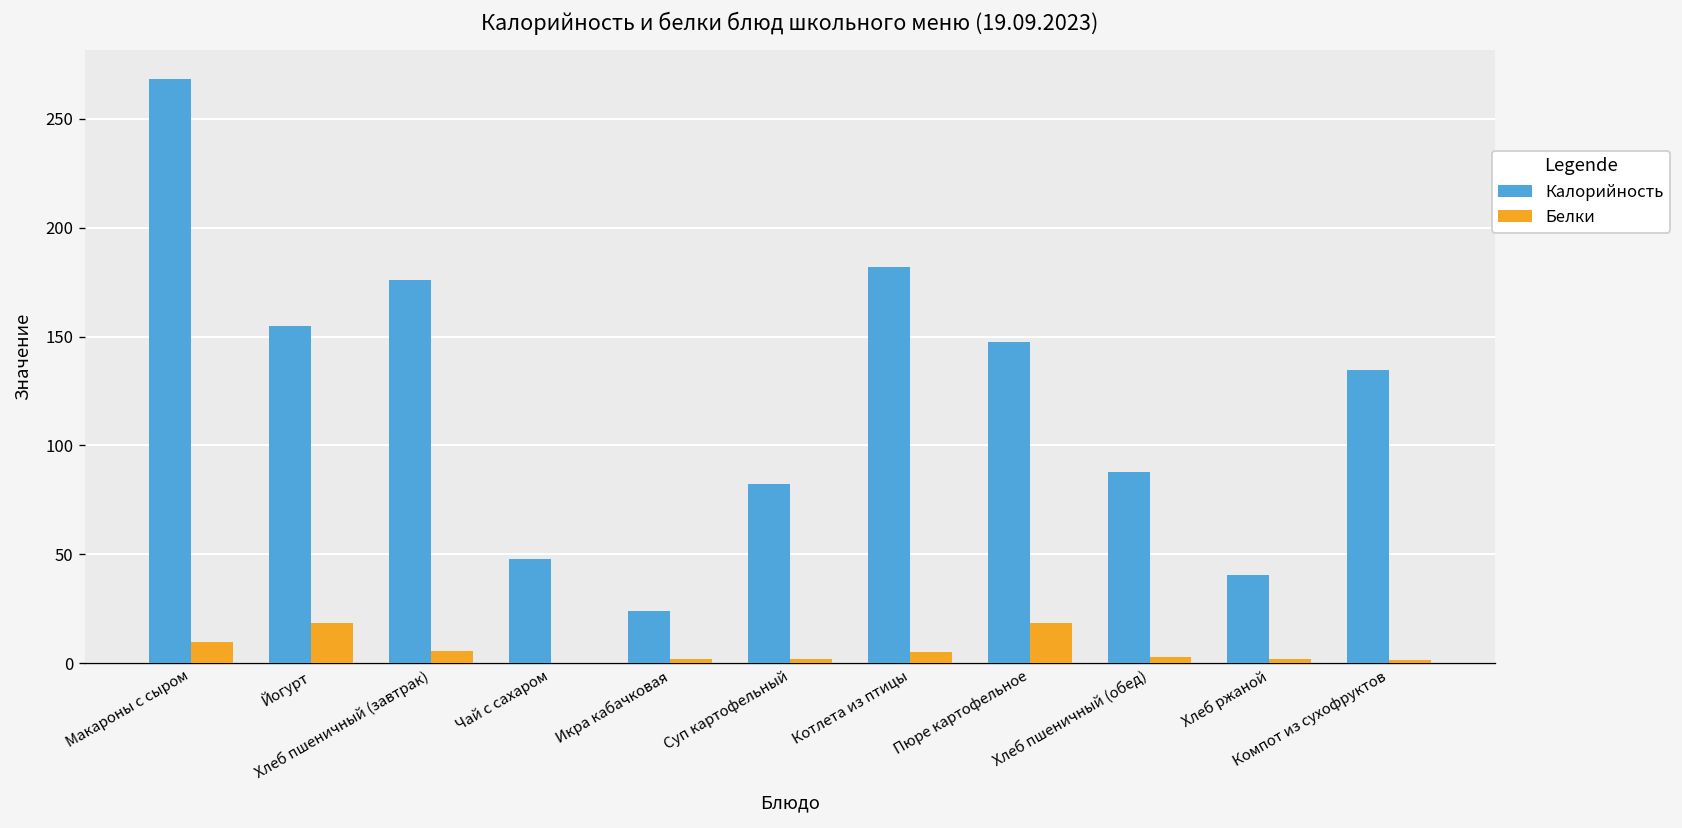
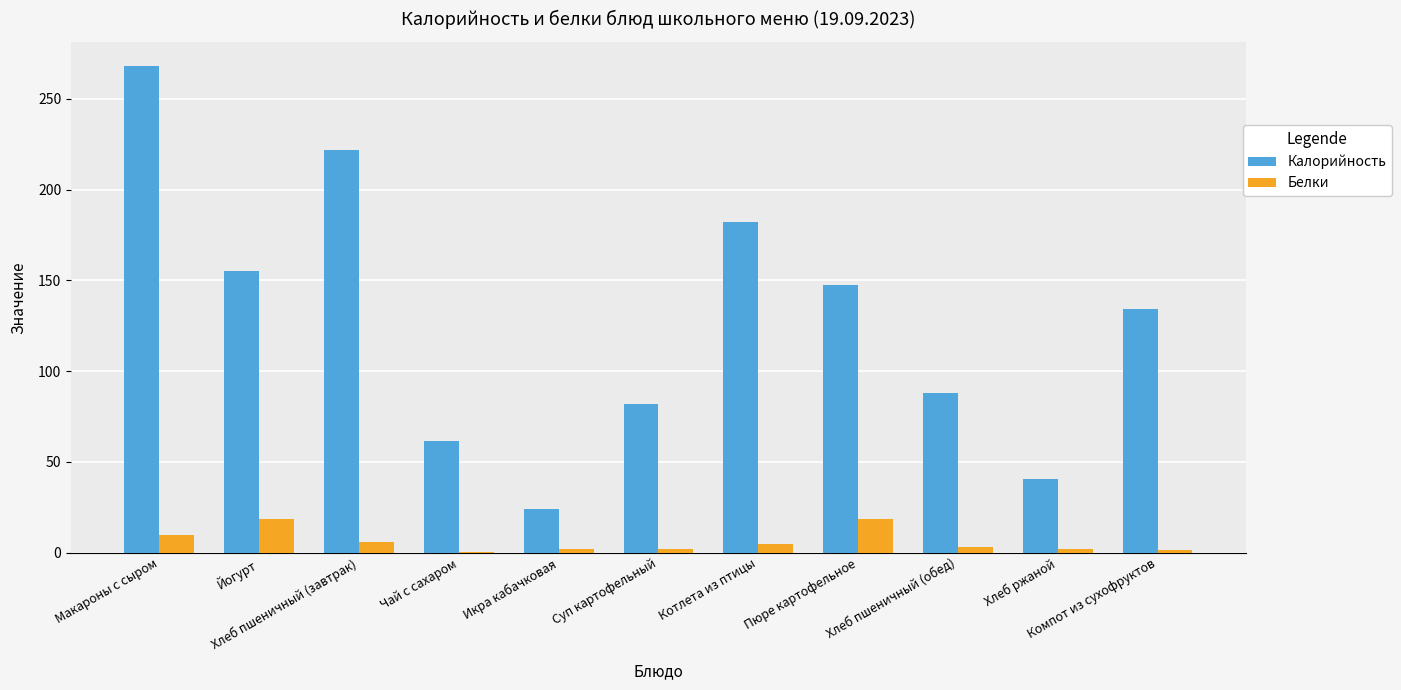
Калорийность, Хлеб пшеничный (завтрак): 176 -> 222
Калорийность, Чай с сахаром: 48 -> 61
